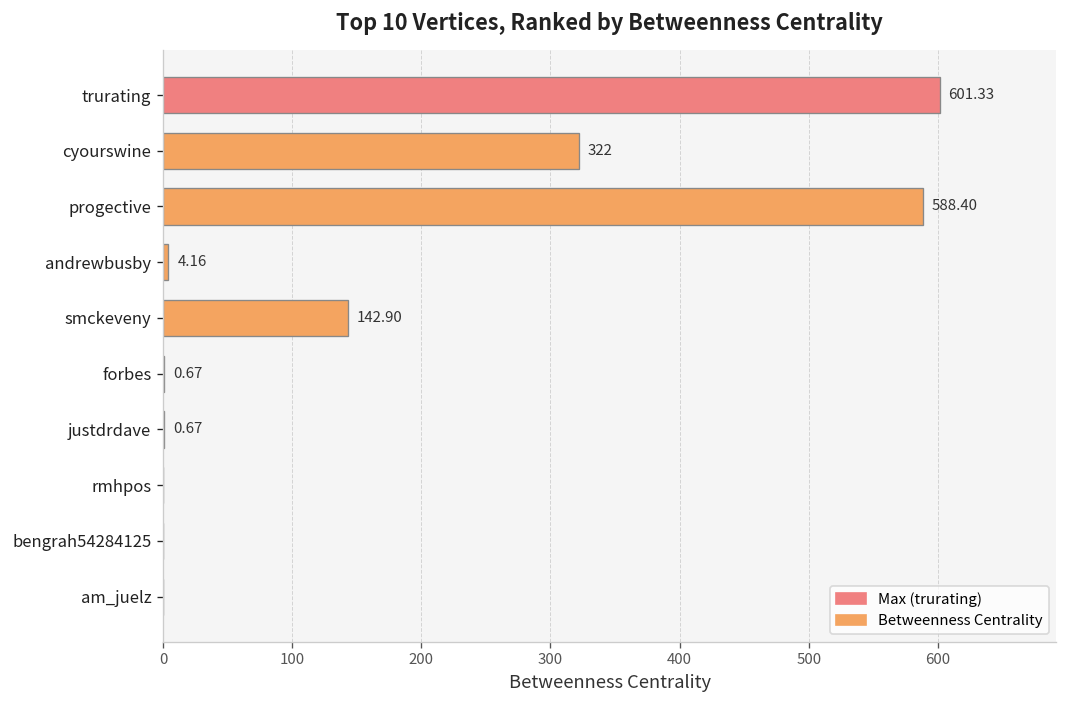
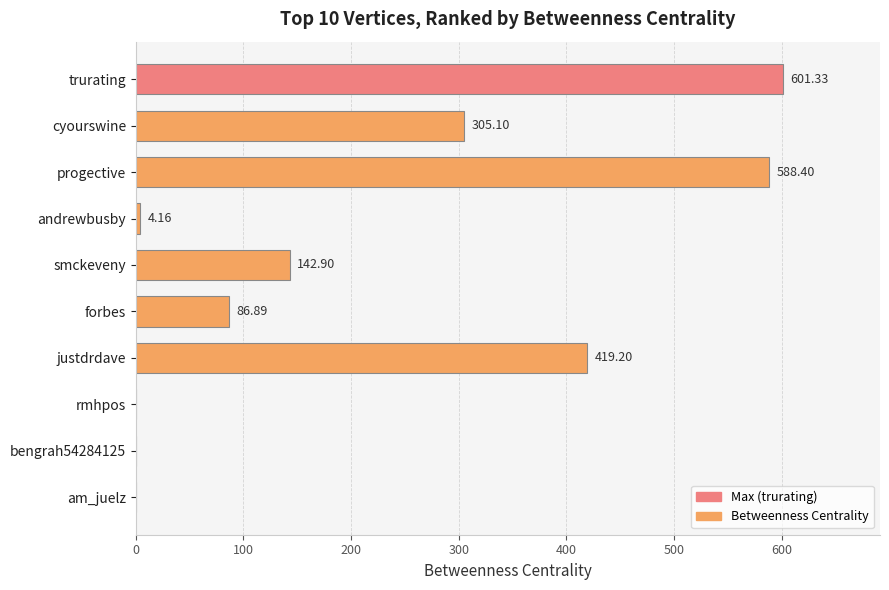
cyourswine: 322 -> 305.10
forbes: 0.67 -> 86.89
justdrdave: 0.67 -> 419.20
